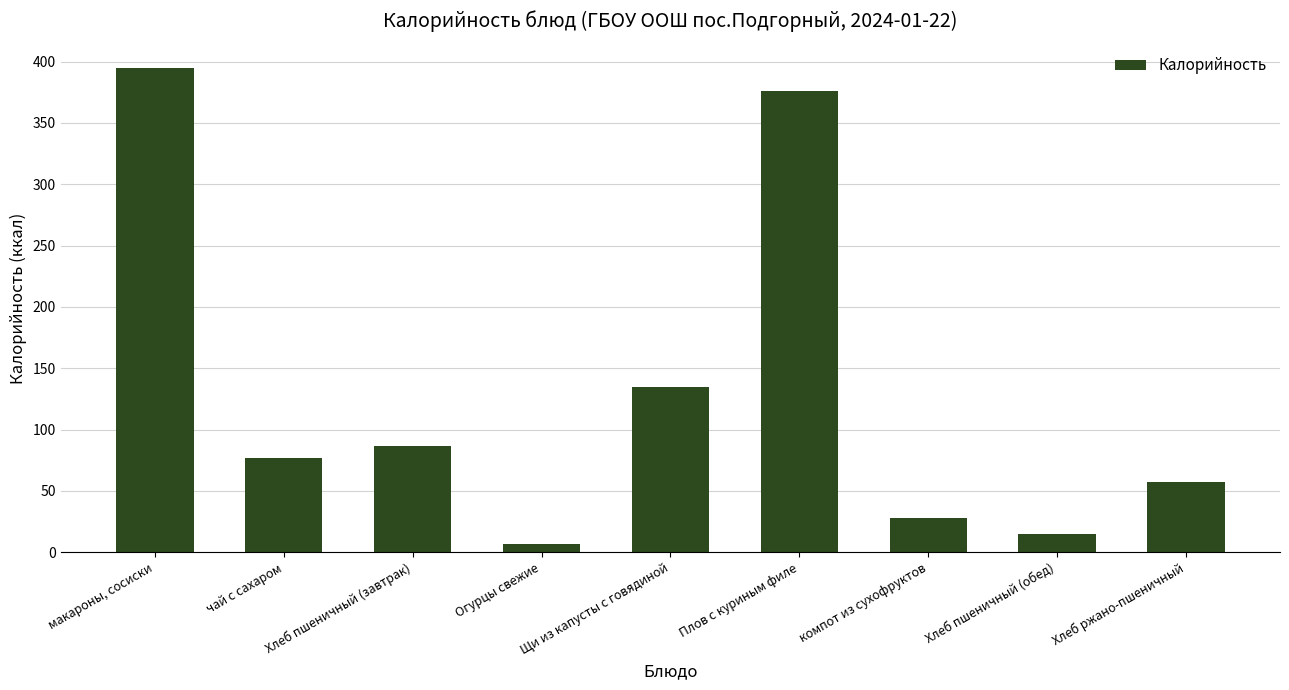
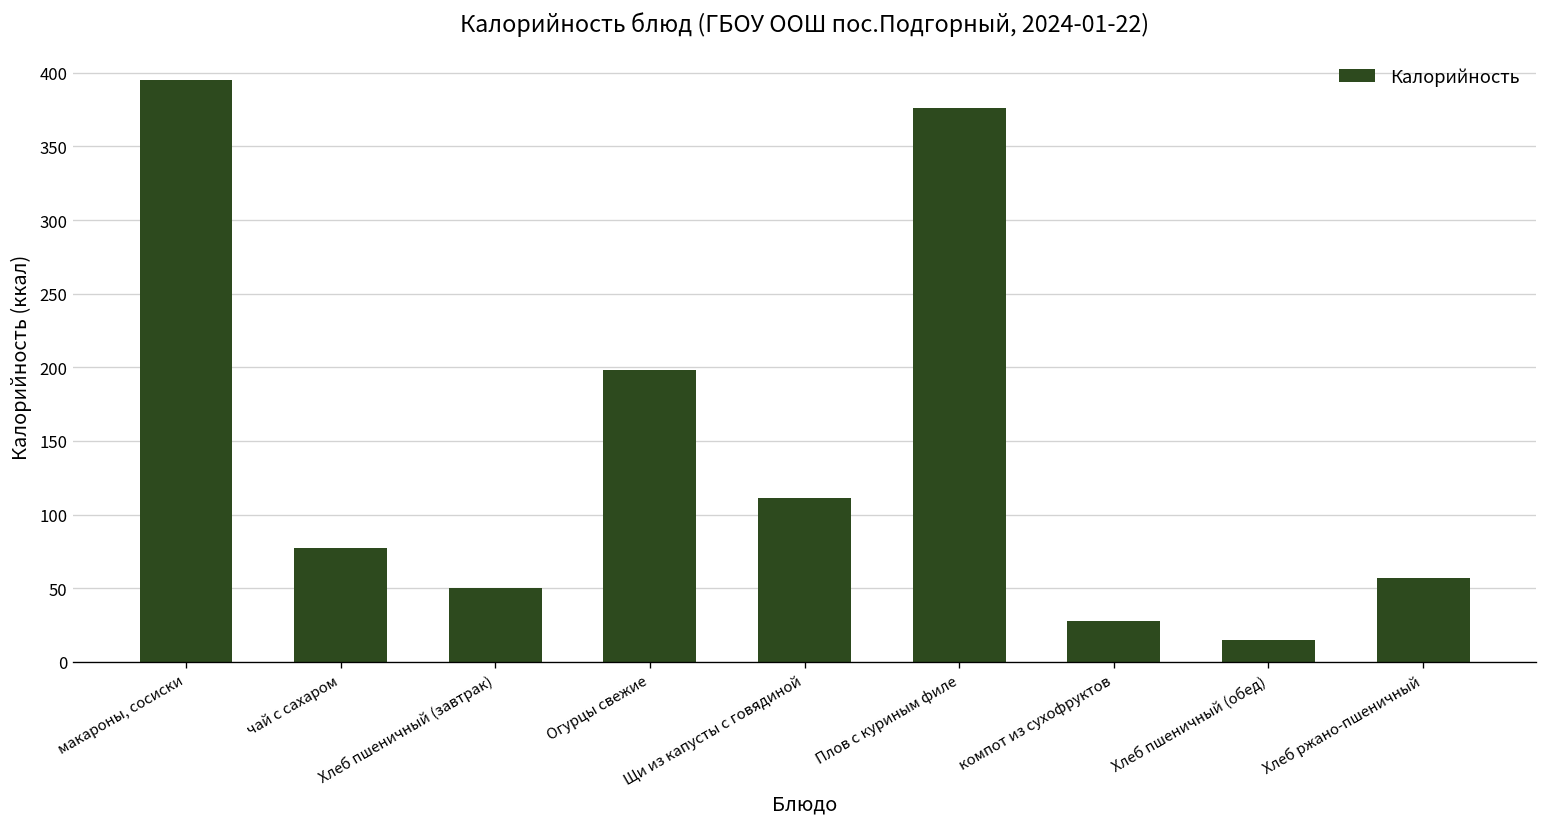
Хлеб пшеничный (завтрак): 87 -> 50
Огурцы свежие: 7 -> 198
Щи из капусты с говядиной: 135 -> 111
